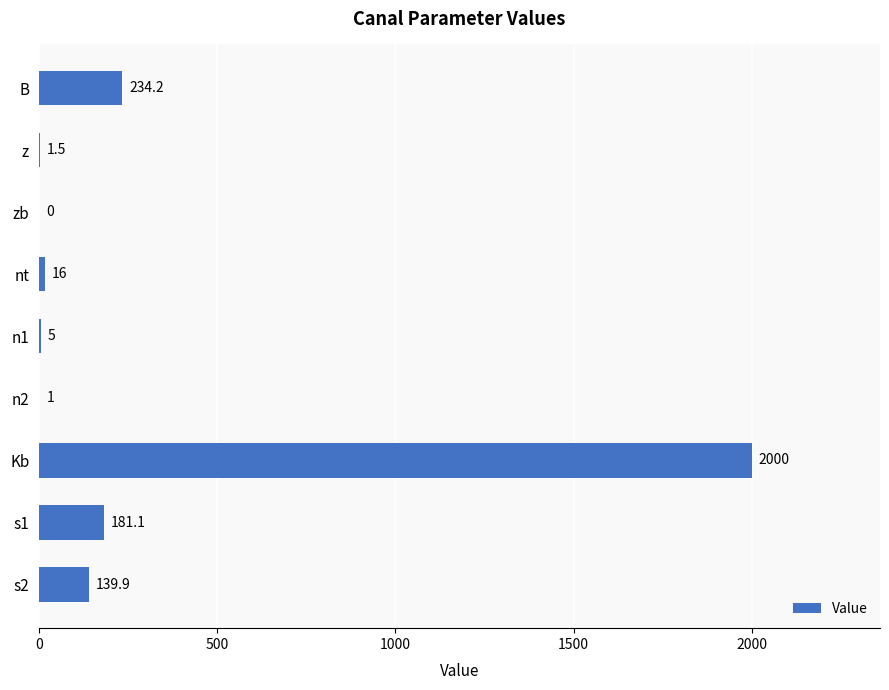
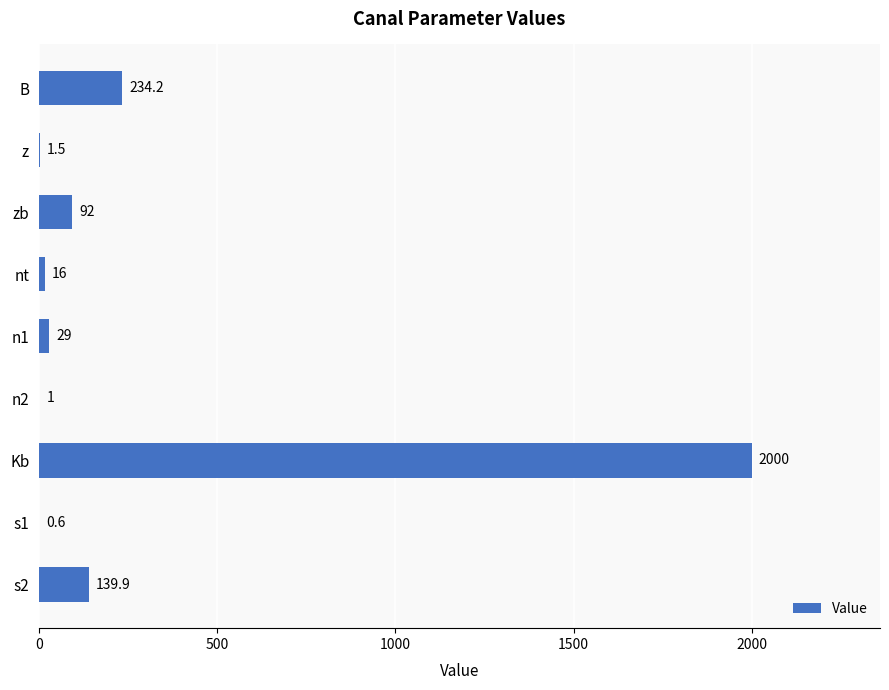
zb: 0 -> 92
n1: 5 -> 29
s1: 181.1 -> 0.6
